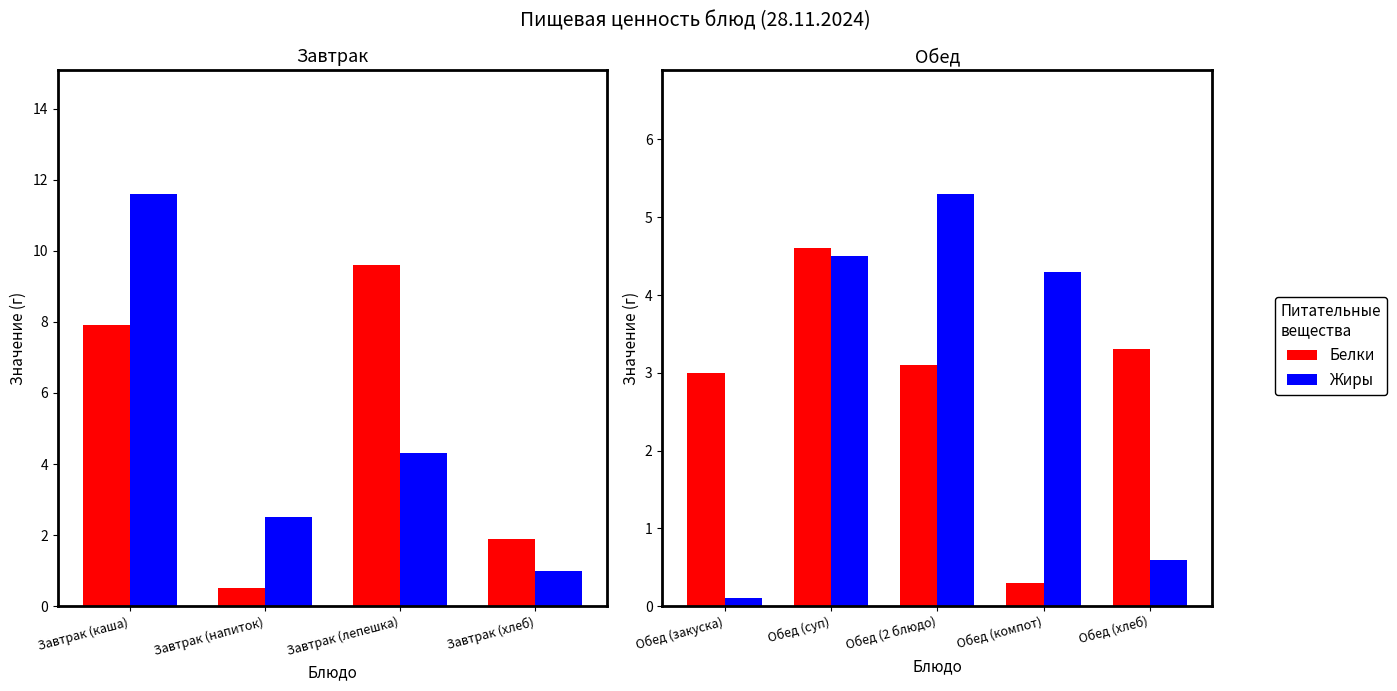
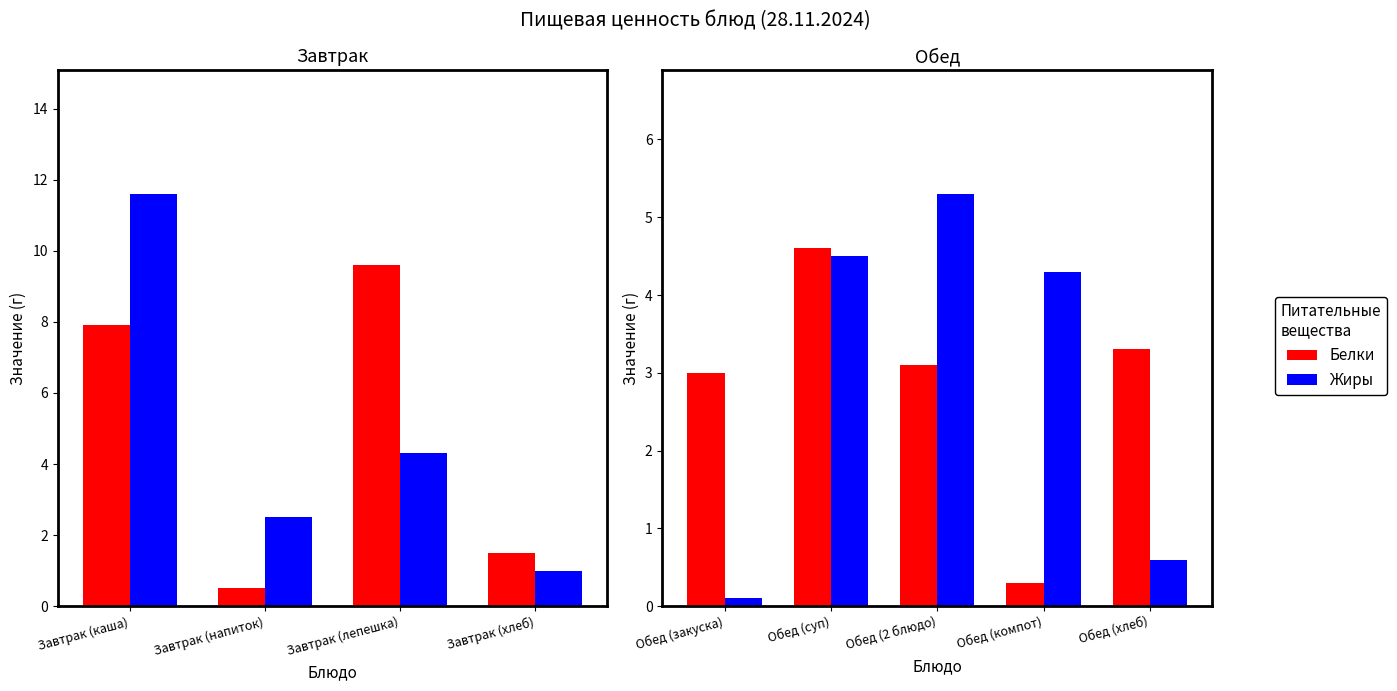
Завтрак, Белки, Завтрак (хлеб): 1.9 -> 1.5
